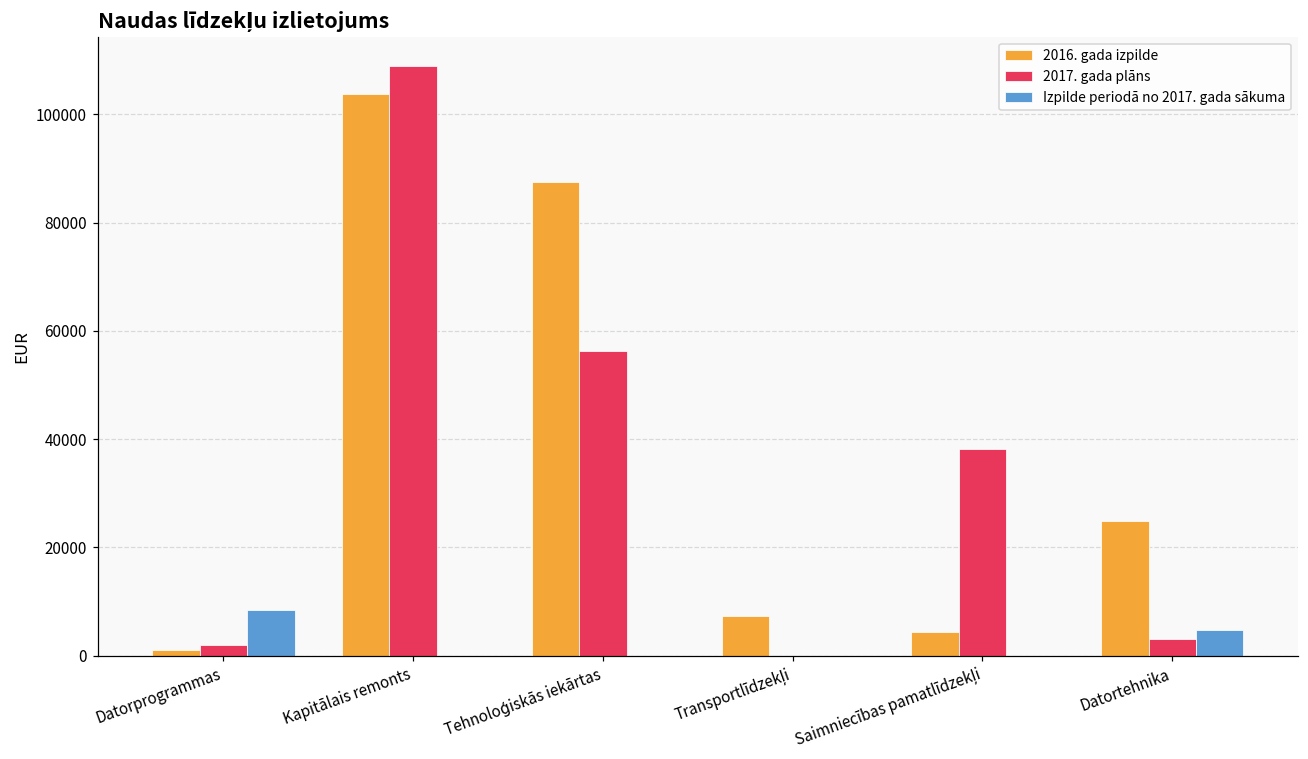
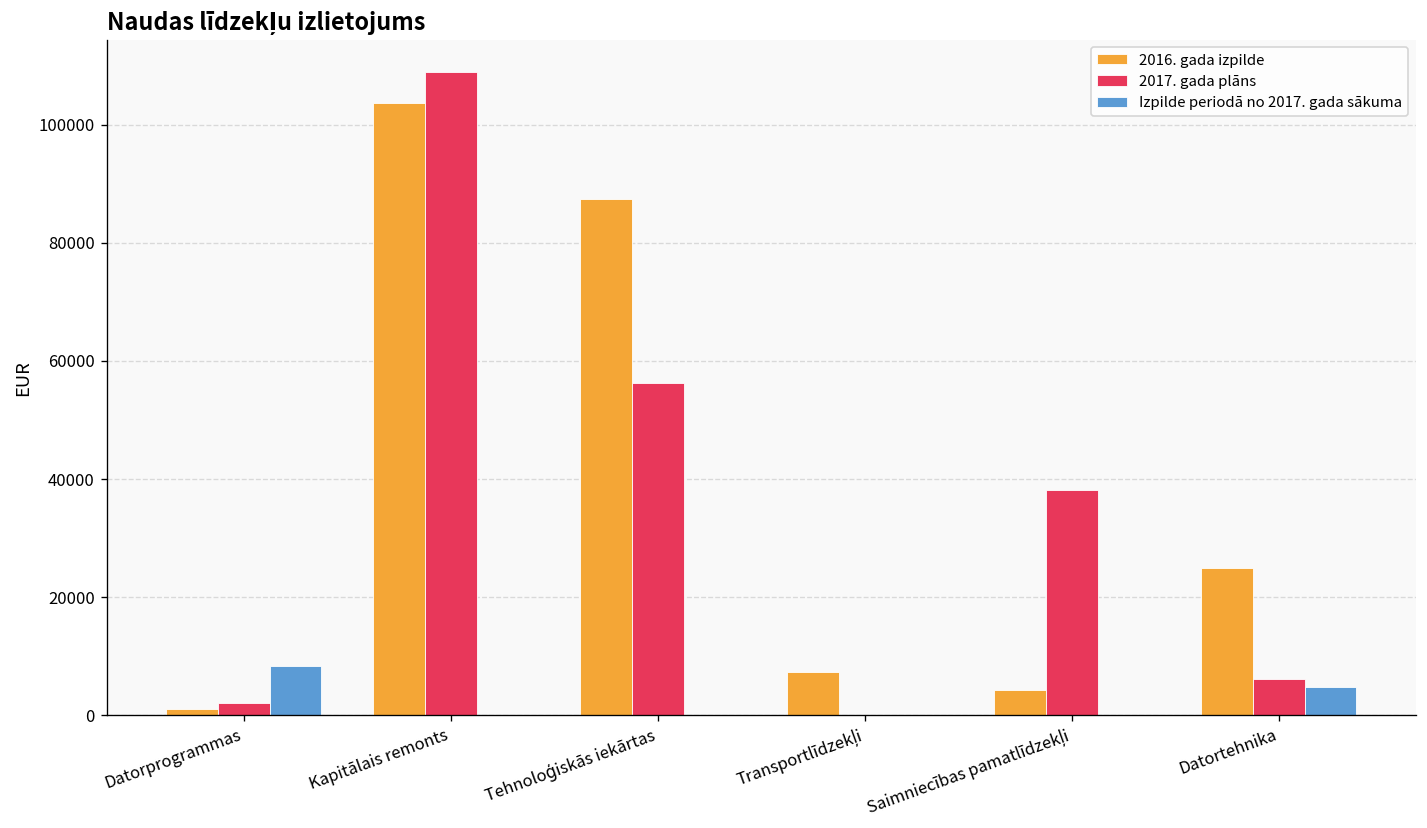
2017. gada plāns, Datortehnika: 3000 -> 6000
